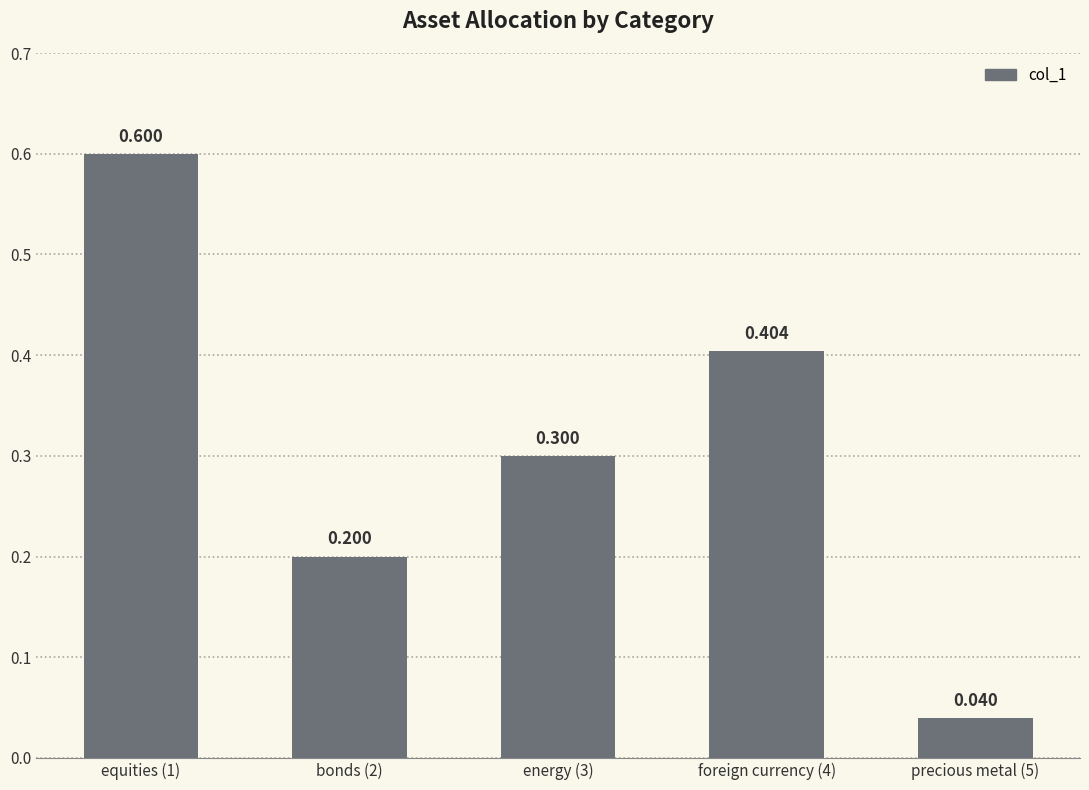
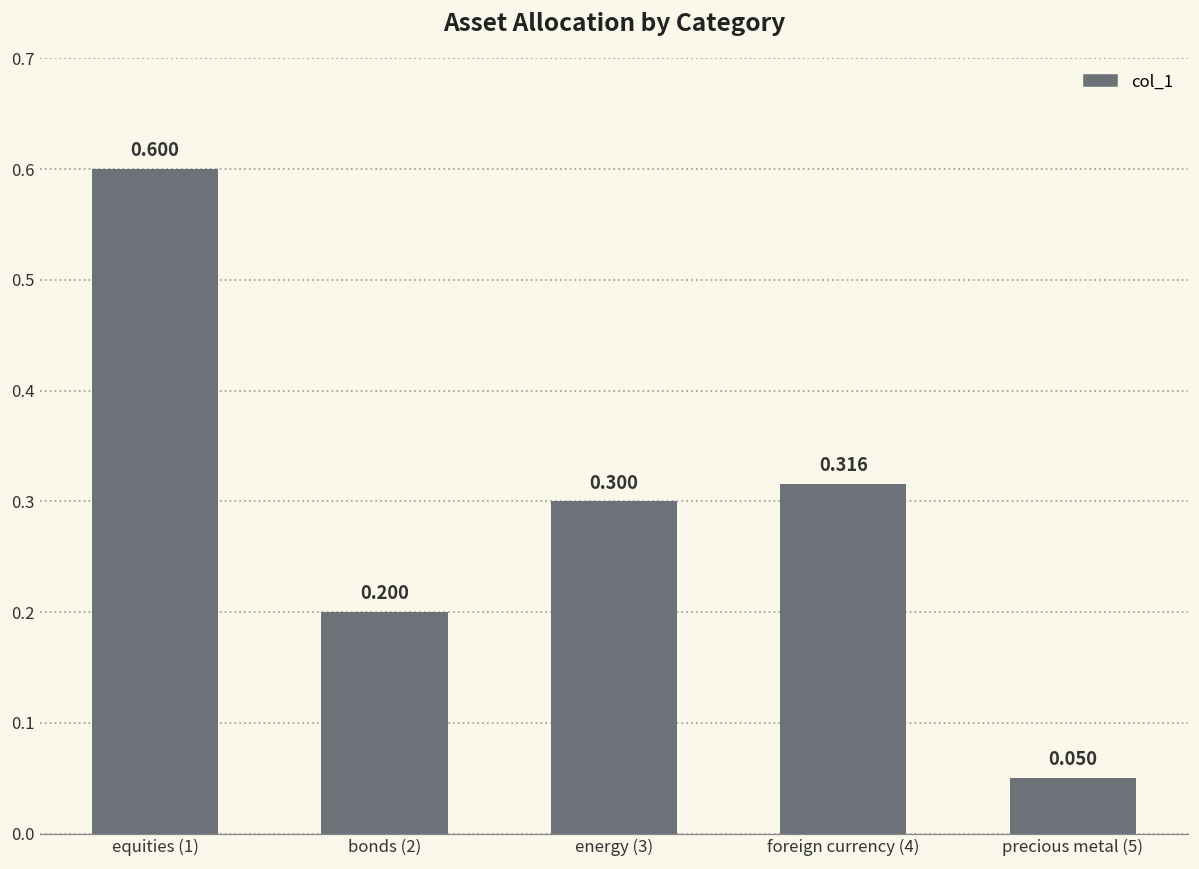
foreign currency (4): 0.404 -> 0.316
precious metal (5): 0.040 -> 0.050
